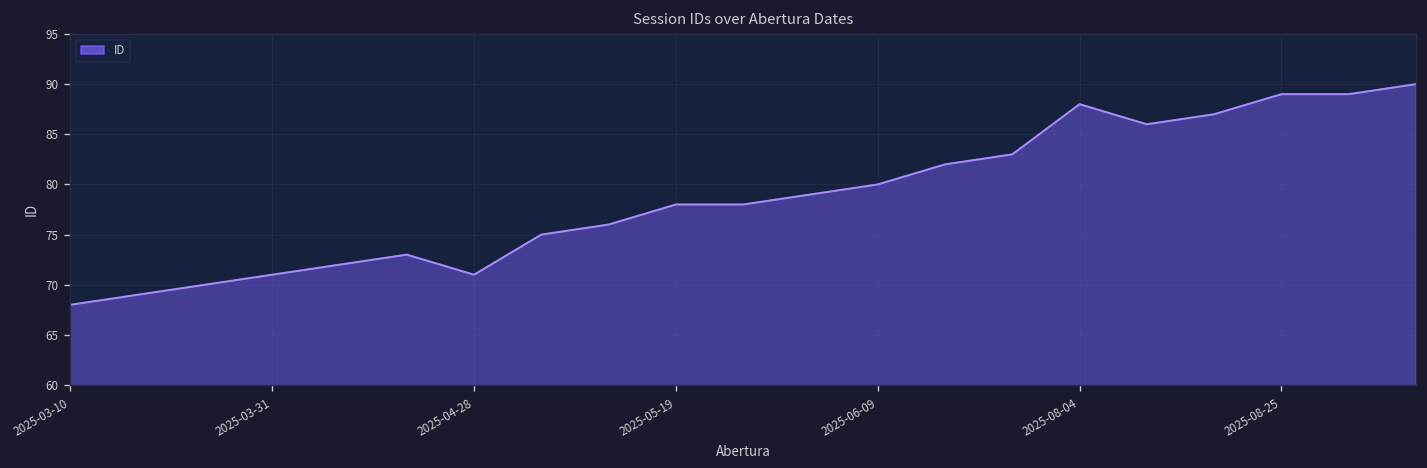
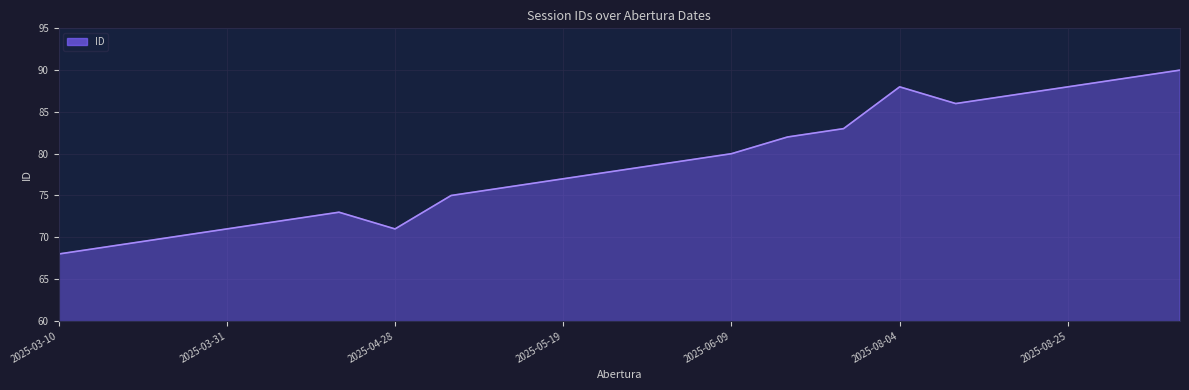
2025-05-19: 78 -> 77
2025-08-25: 89 -> 88
